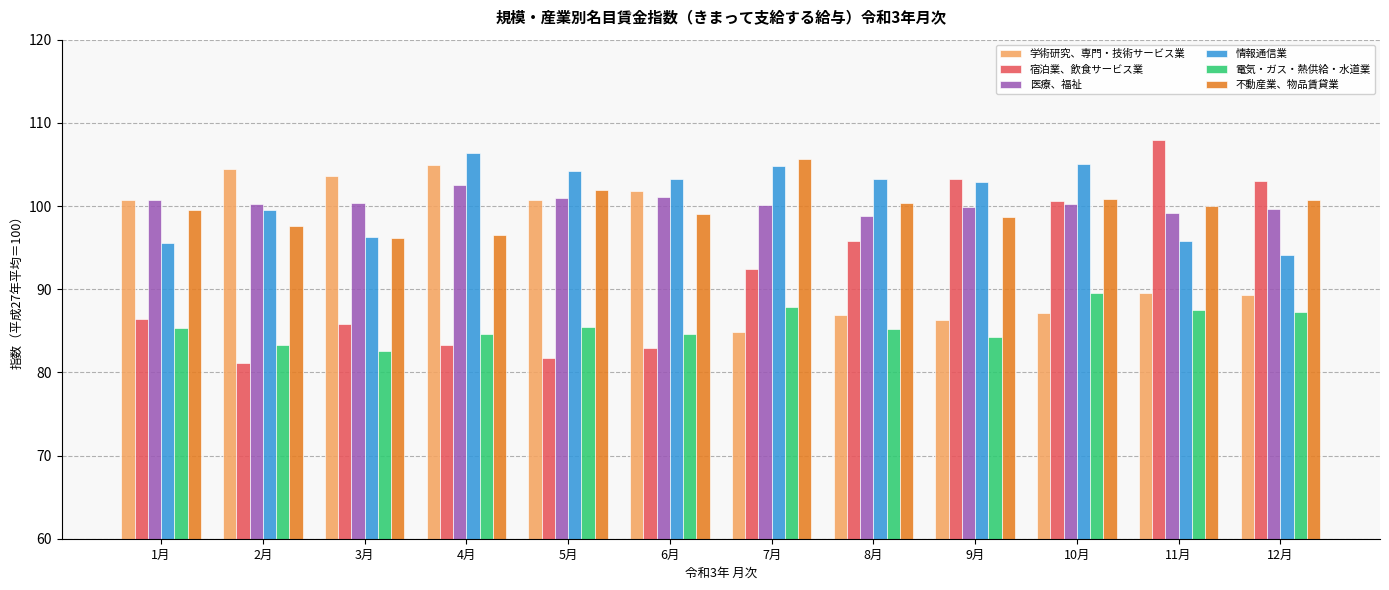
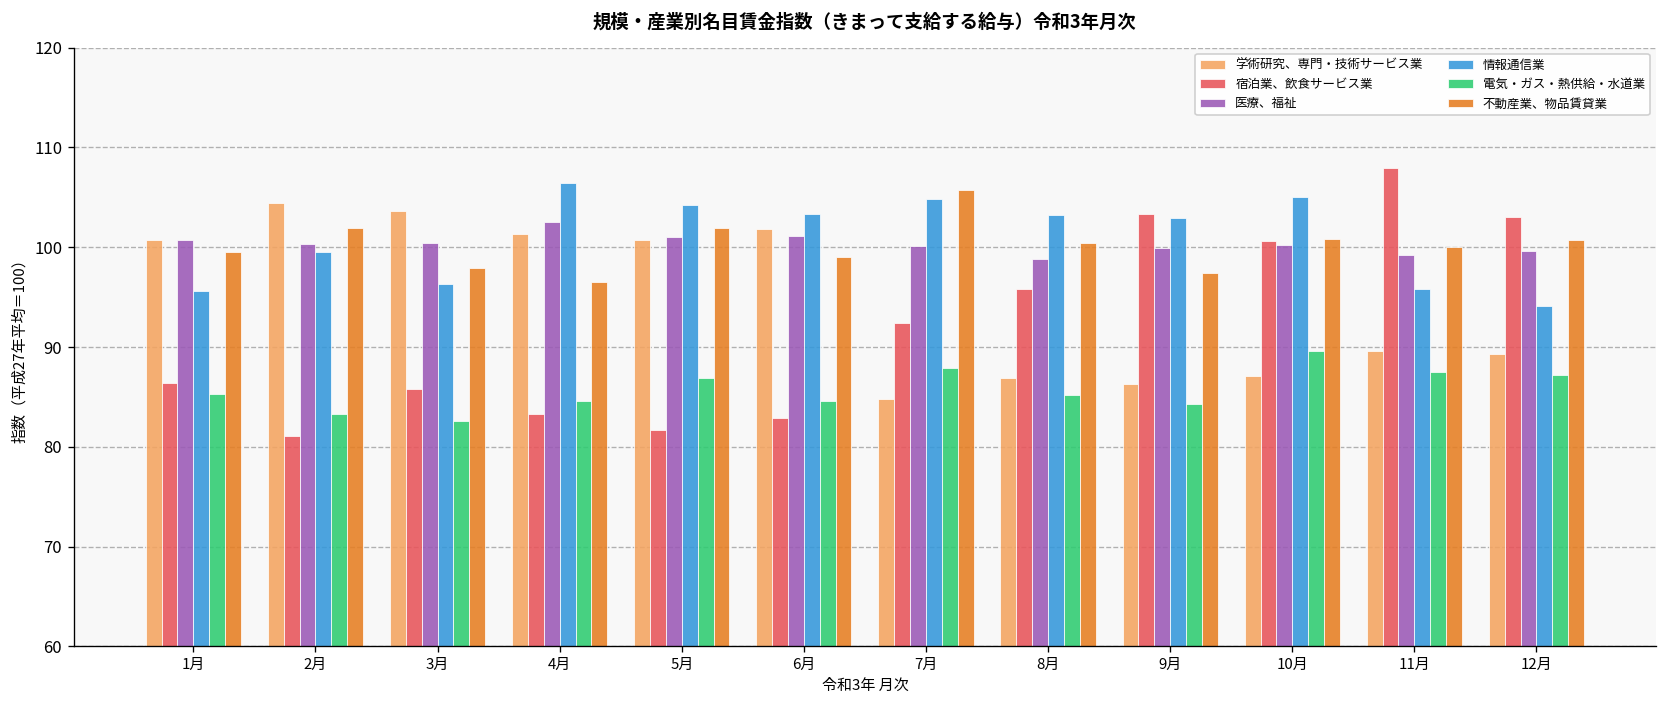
不動産業、物品賃貸業, 2月: 98 -> 102
不動産業、物品賃貸業, 3月: 96 -> 98
学術研究、専門・技術サービス業, 4月: 105 -> 101
電気・ガス・熱供給・水道業, 5月: 86 -> 87
不動産業、物品賃貸業, 9月: 99 -> 97
